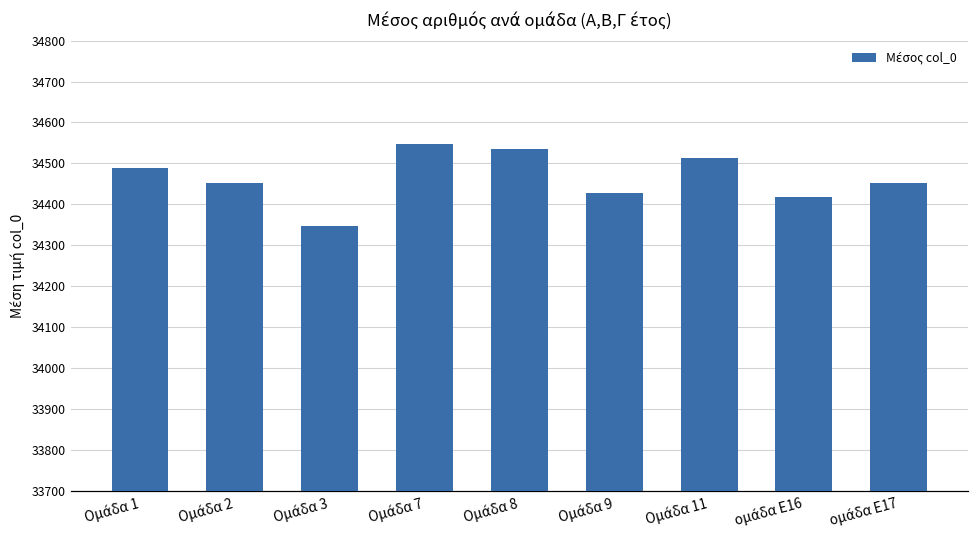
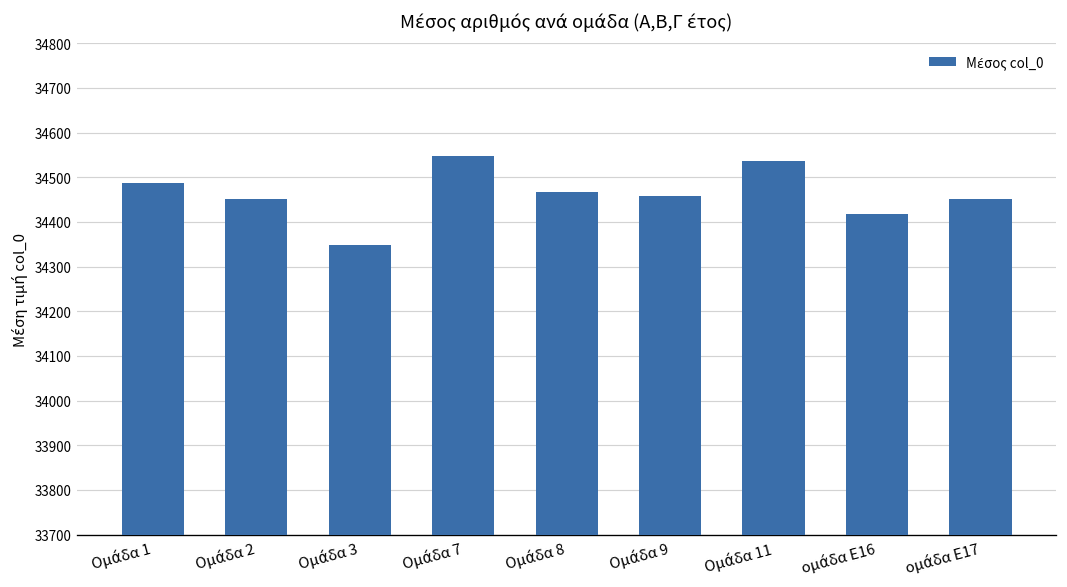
Ομάδα 8: 34530 -> 34470
Ομάδα 9: 34430 -> 34460
Ομάδα 11: 34510 -> 34540
